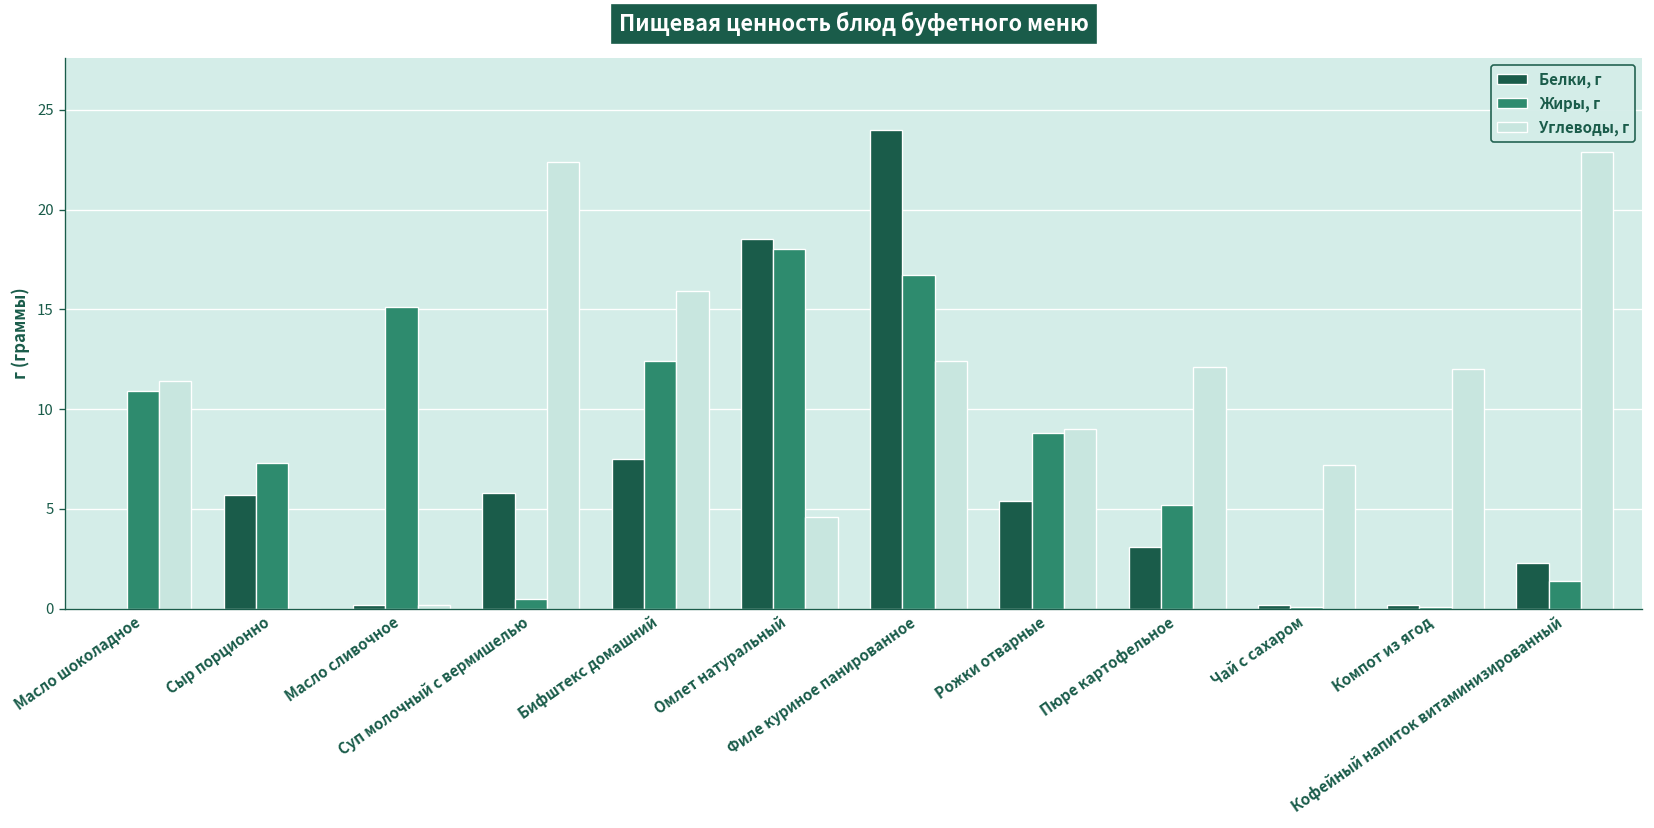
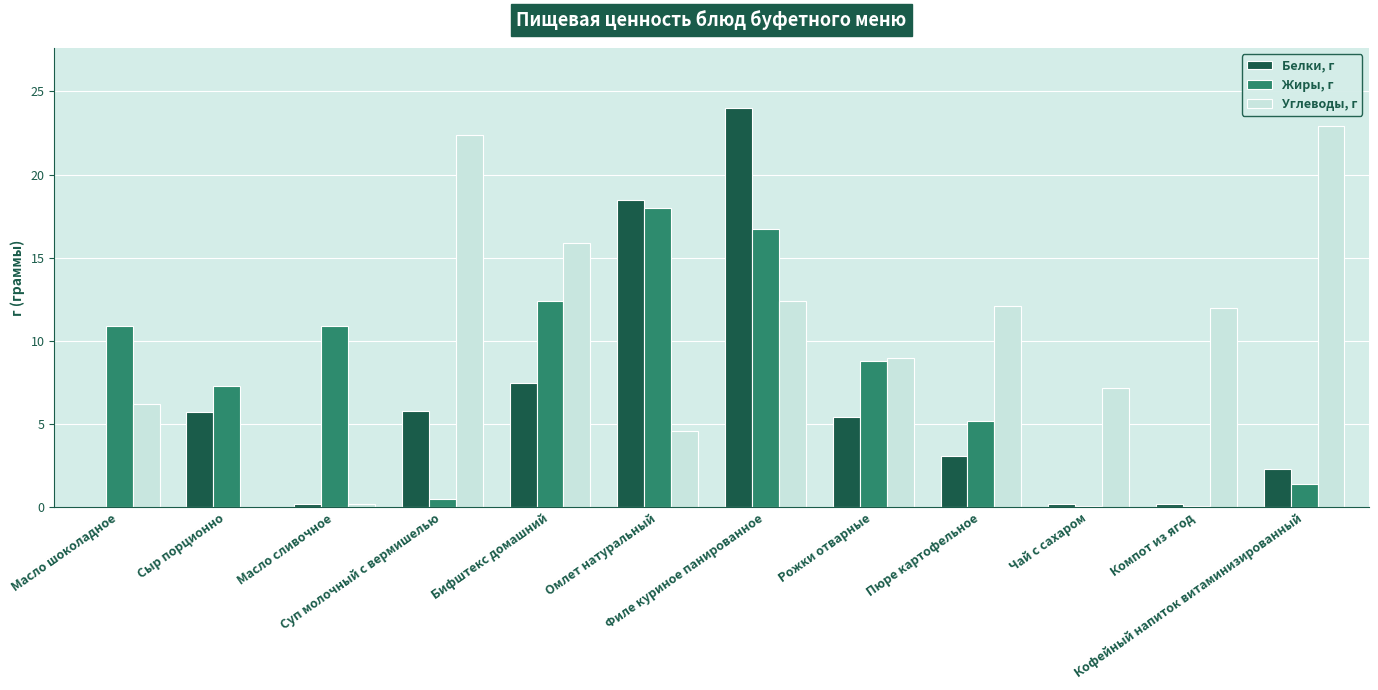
Углеводы, г, Масло шоколадное: 11.4 -> 6.2
Жиры, г, Масло сливочное: 15.1 -> 10.9
